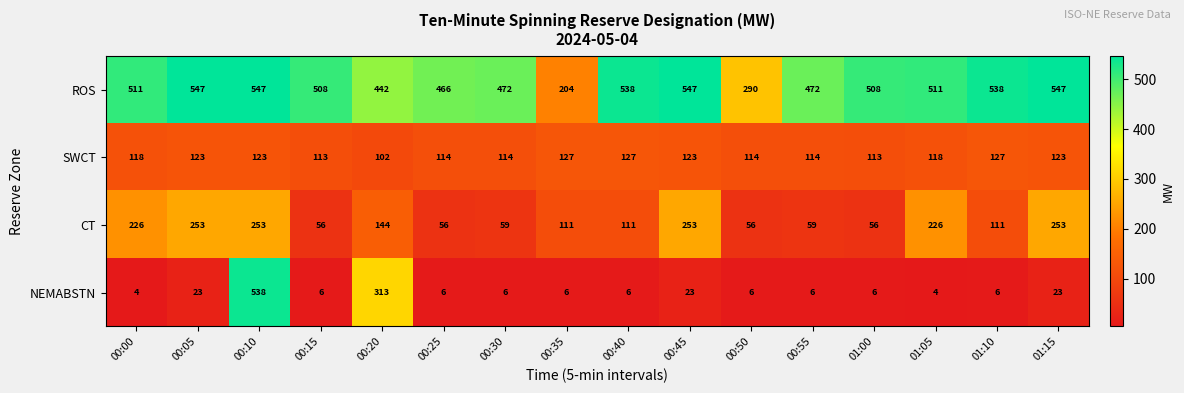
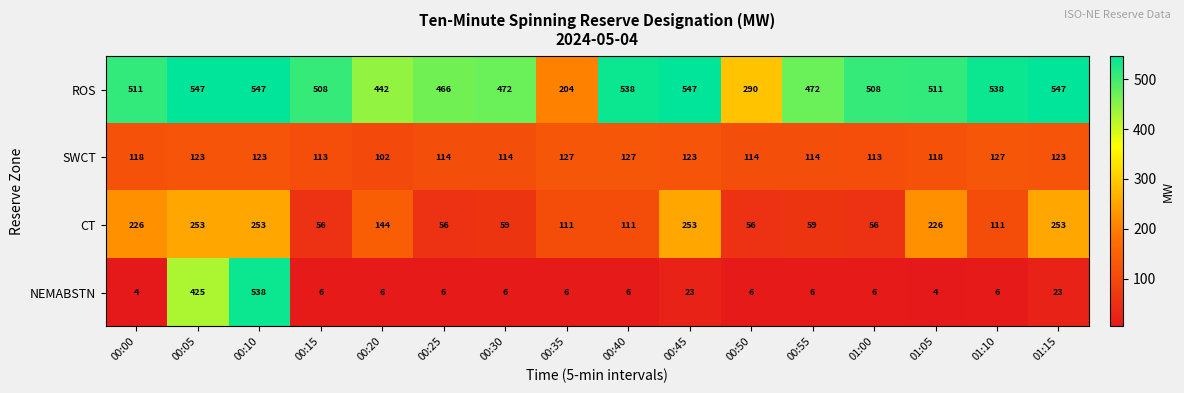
NEMABSTN, 00:05: 23 -> 425
NEMABSTN, 00:20: 313 -> 6
